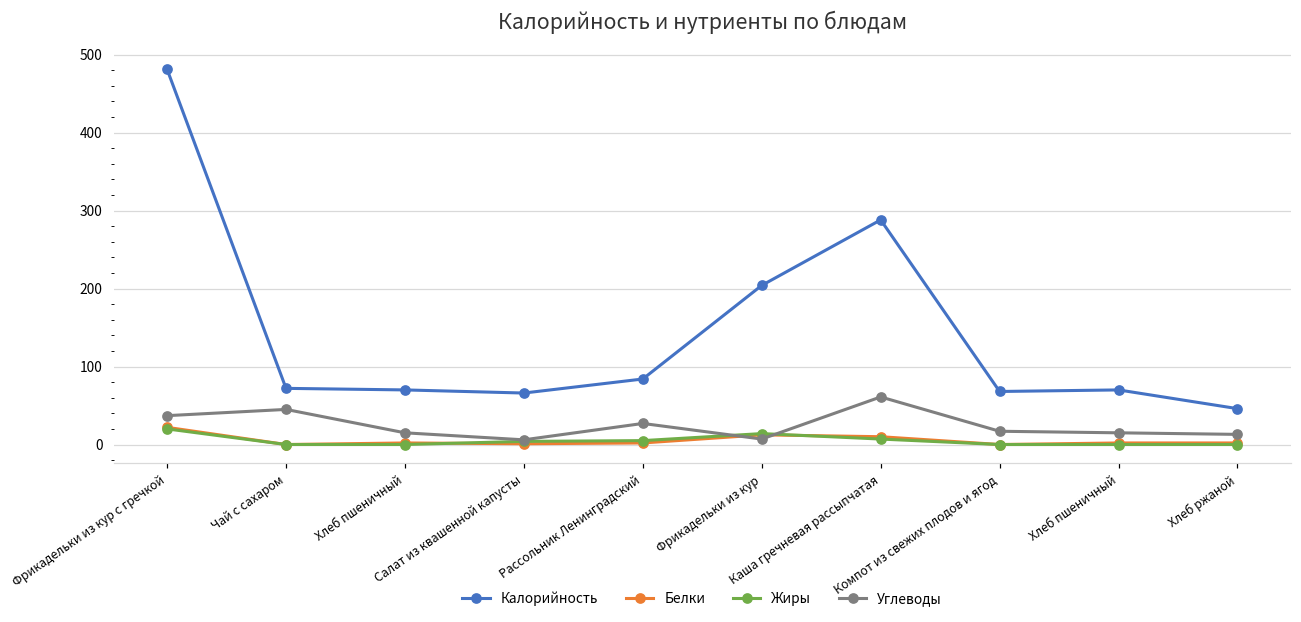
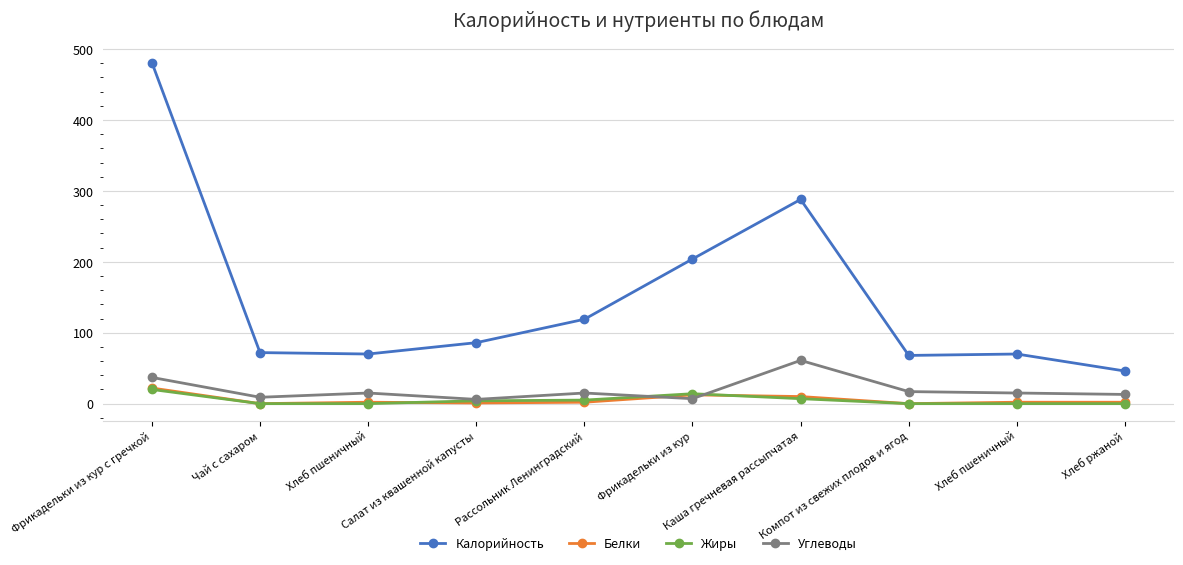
Углеводы, Чай с сахаром: 50 -> 10
Калорийность, Салат из квашенной капусты: 70 -> 90
Калорийность, Рассольник Ленинградский: 80 -> 120
Углеводы, Рассольник Ленинградский: 30 -> 20
